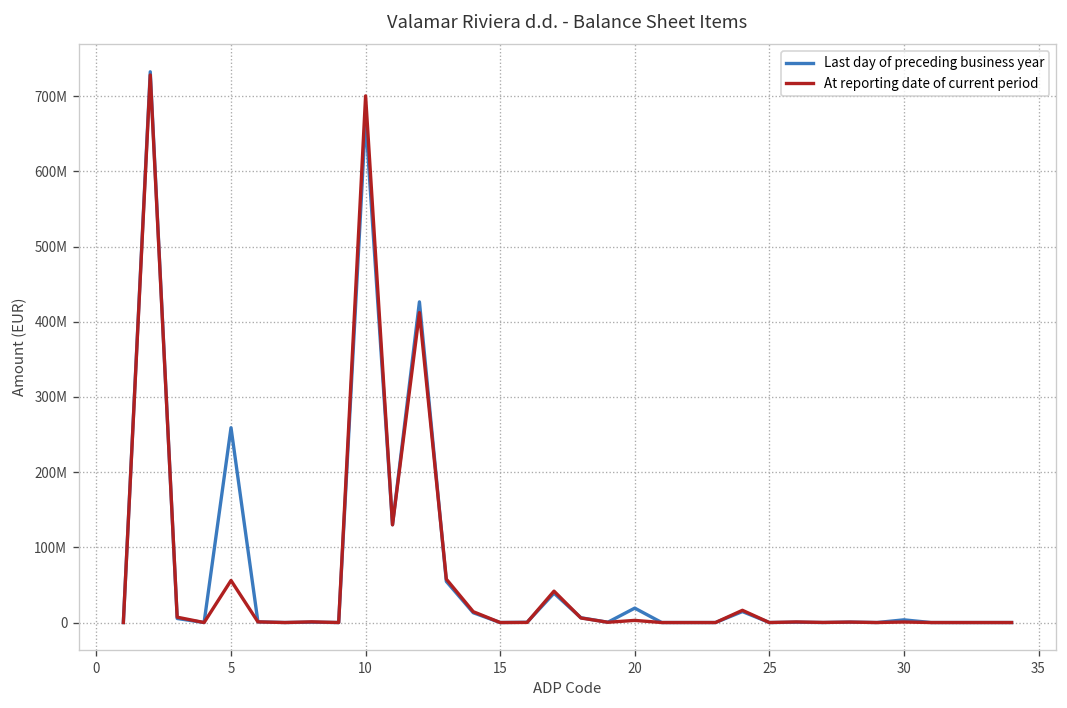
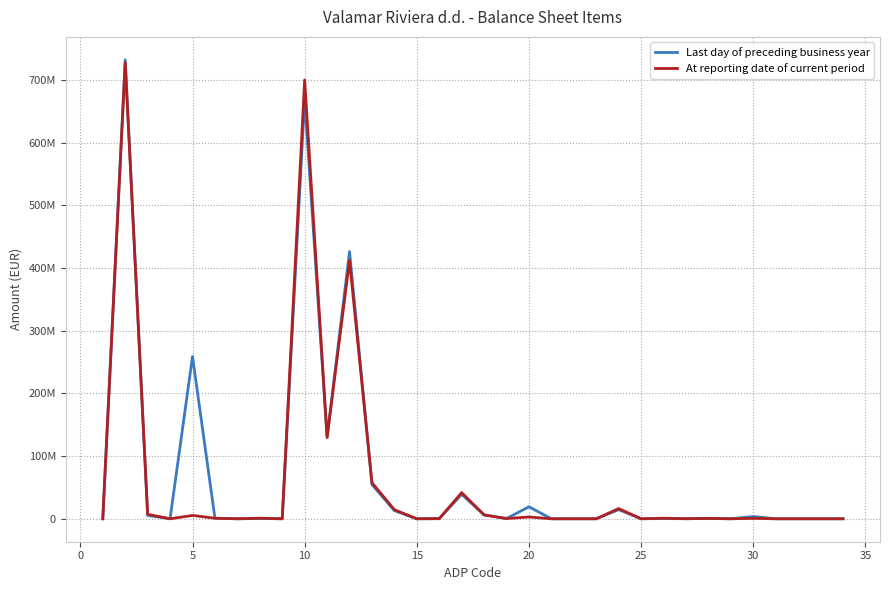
At reporting date of current period, 5: 60000000 -> 10000000
